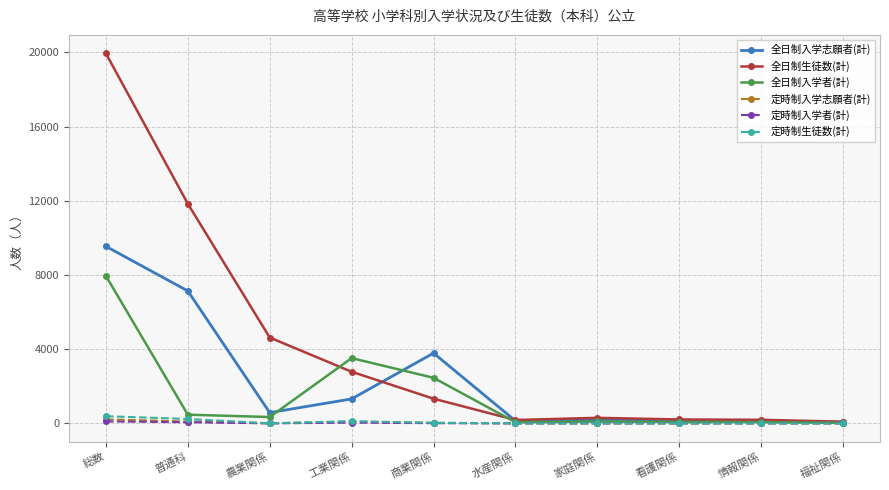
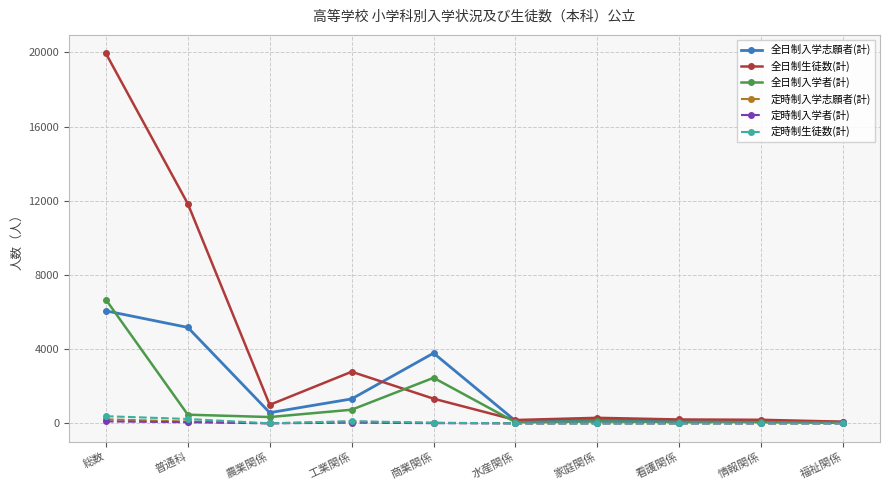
全日制入学志願者(計), 総数: 9500 -> 6100
全日制入学者(計), 総数: 8000 -> 6700
全日制入学志願者(計), 普通科: 7100 -> 5200
全日制生徒数(計), 農業関係: 4600 -> 1000
全日制入学者(計), 工業関係: 3500 -> 700
